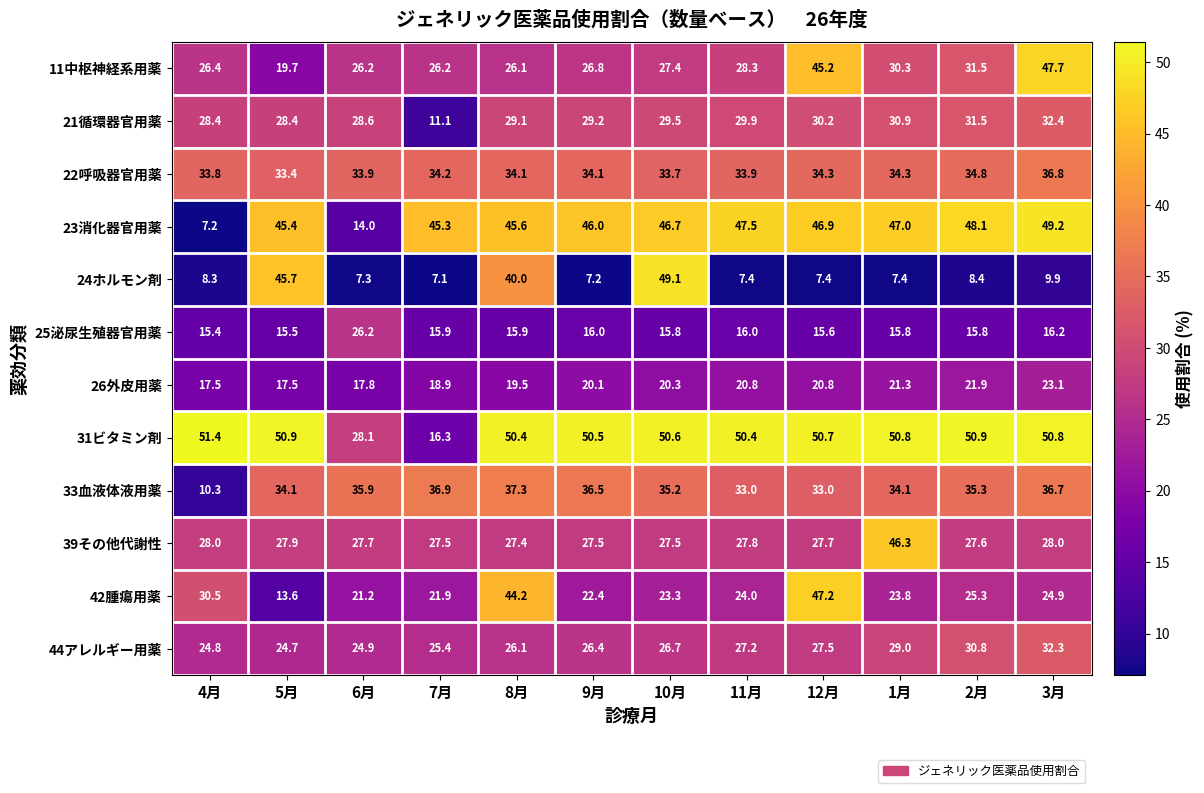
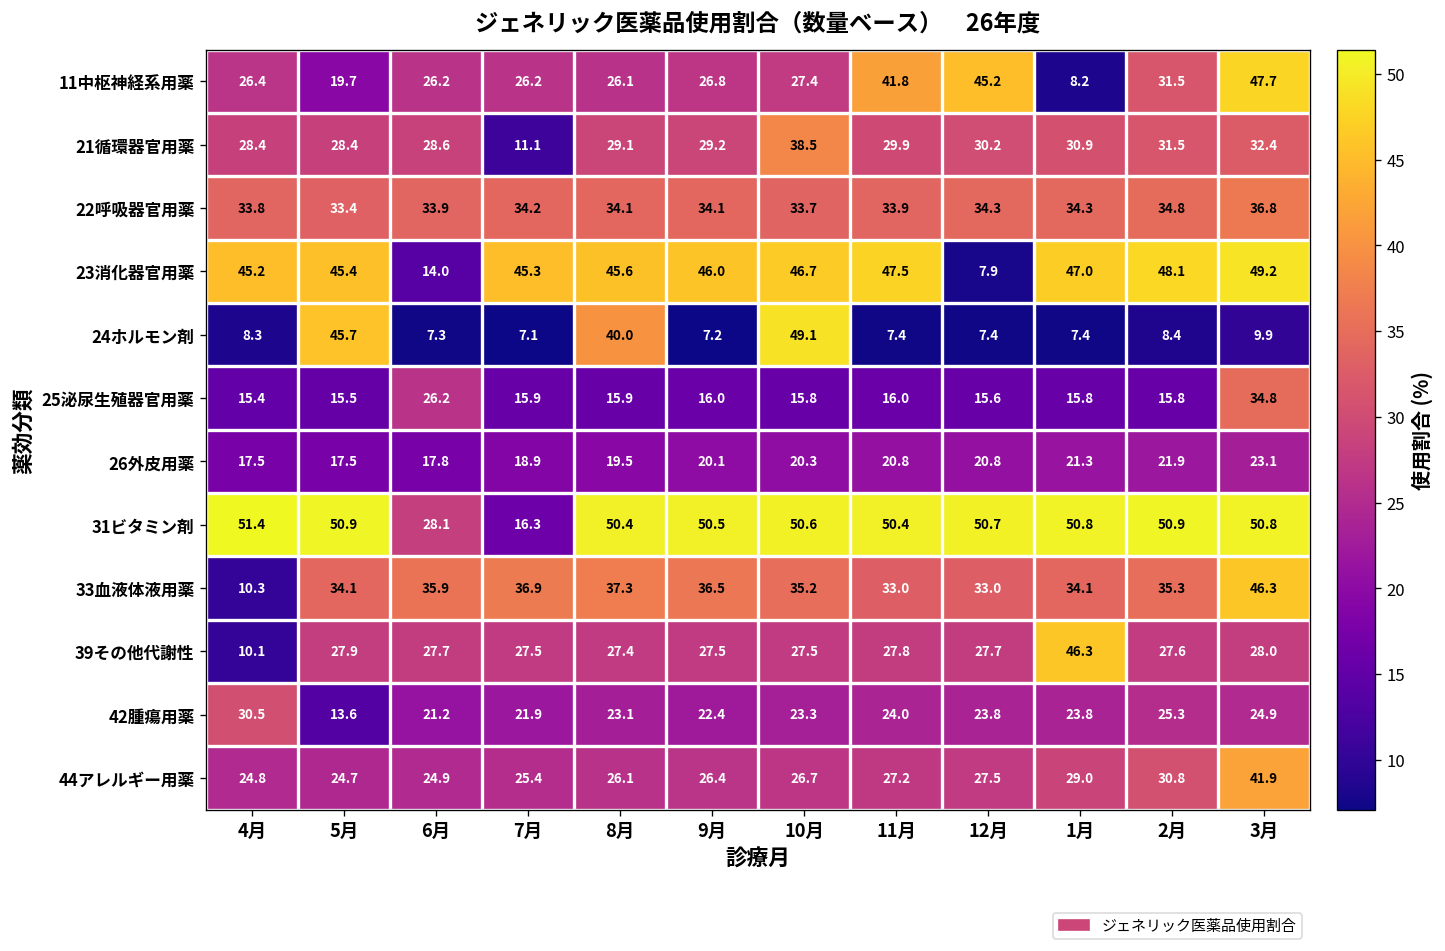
11中枢神経系用薬, 11月: 28.3 -> 41.8
11中枢神経系用薬, 1月: 30.3 -> 8.2
21循環器官用薬, 10月: 29.5 -> 38.5
23消化器官用薬, 4月: 7.2 -> 45.2
23消化器官用薬, 12月: 46.9 -> 7.9
25泌尿生殖器官用薬, 3月: 16.2 -> 34.8
33血液体液用薬, 3月: 36.7 -> 46.3
39その他代謝性, 4月: 28.0 -> 10.1
42腫瘍用薬, 8月: 44.2 -> 23.1
42腫瘍用薬, 12月: 47.2 -> 23.8
44アレルギー用薬, 3月: 32.3 -> 41.9
